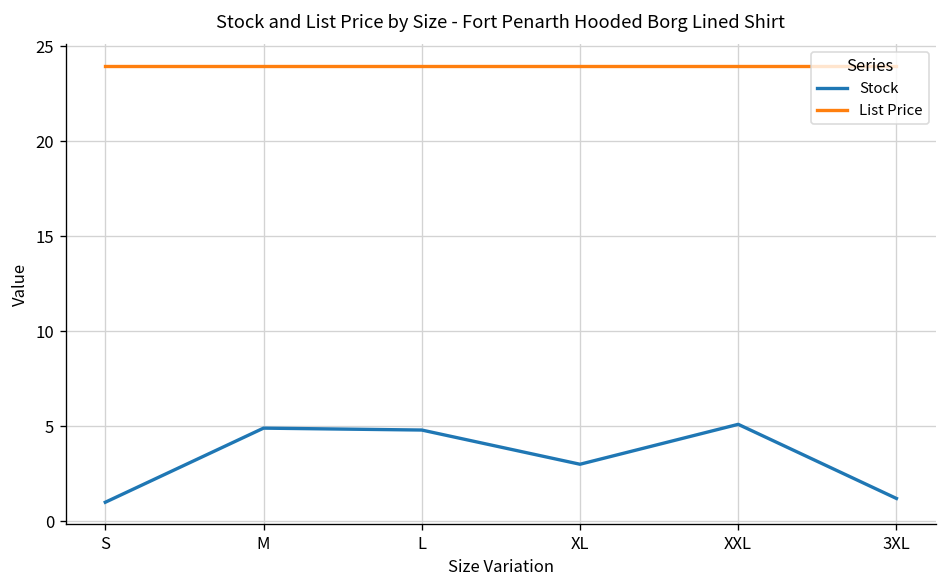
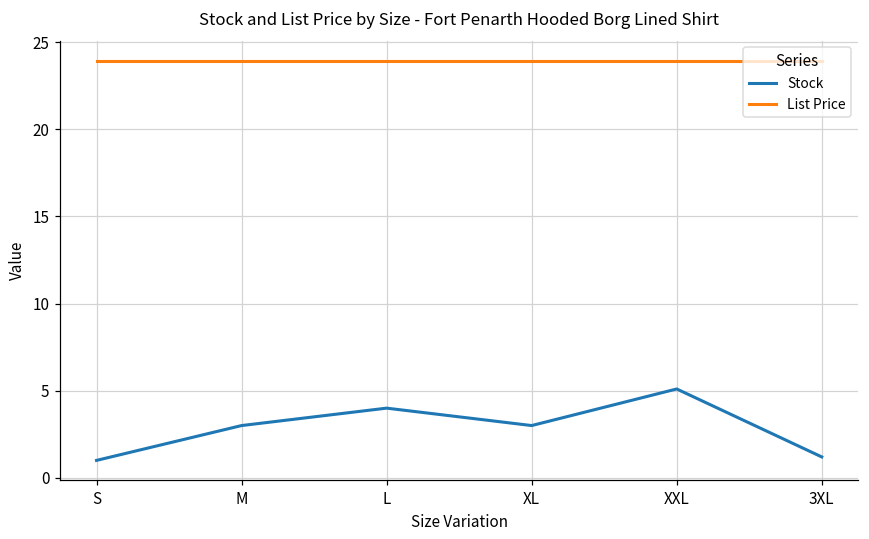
Stock, M: 4.9 -> 3.0
Stock, L: 4.8 -> 4.0
